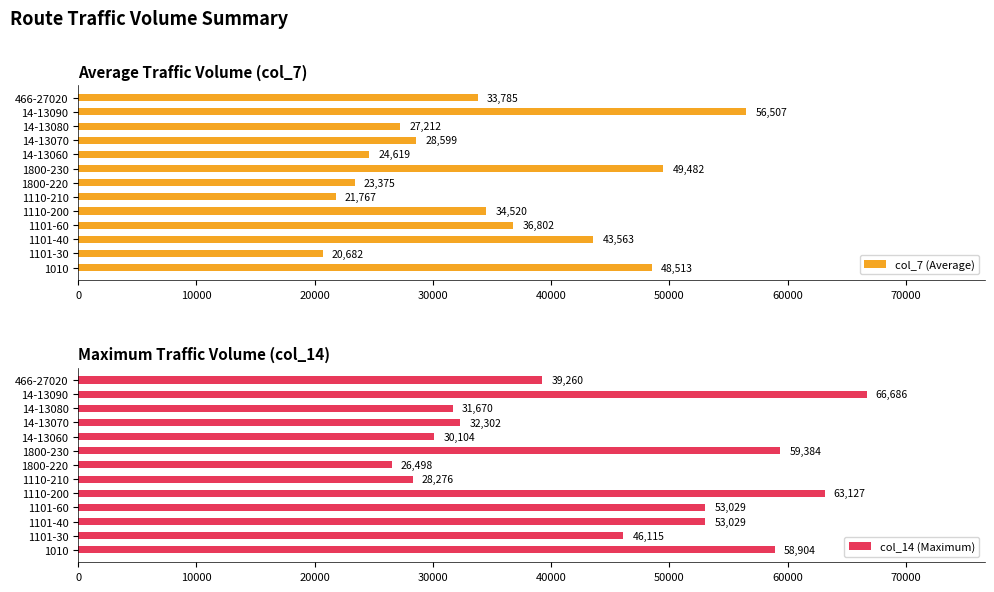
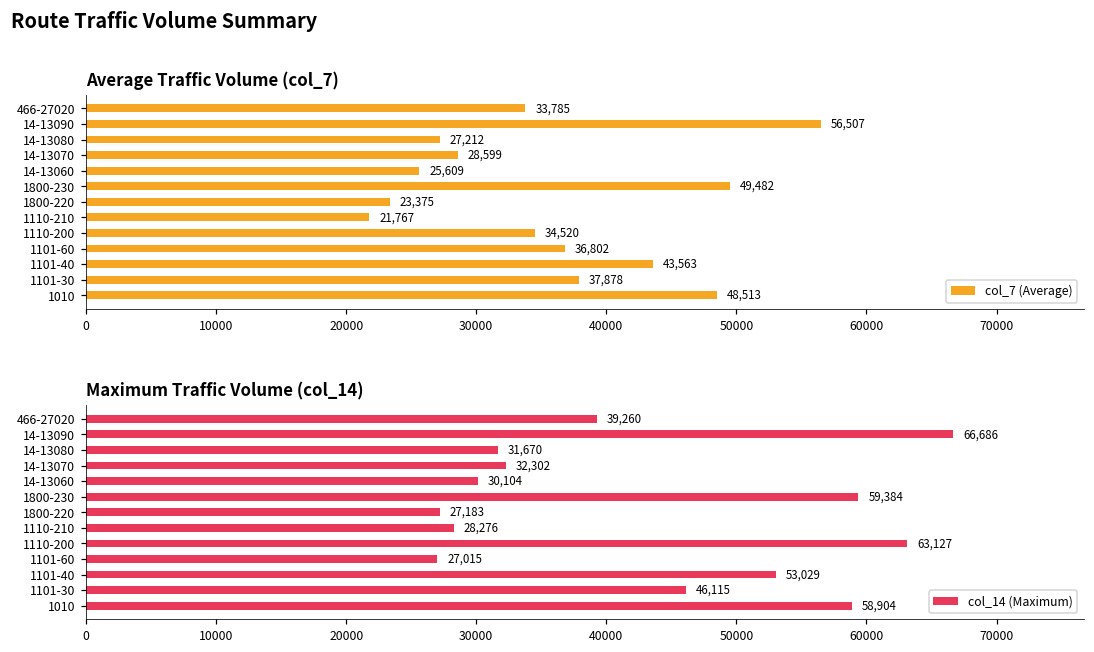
Average Traffic Volume (col_7), 14-13060: 24,619 -> 25,609
Average Traffic Volume (col_7), 1101-30: 20,682 -> 37,878
Maximum Traffic Volume (col_14), 1800-220: 26,498 -> 27,183
Maximum Traffic Volume (col_14), 1101-60: 53,029 -> 27,015
